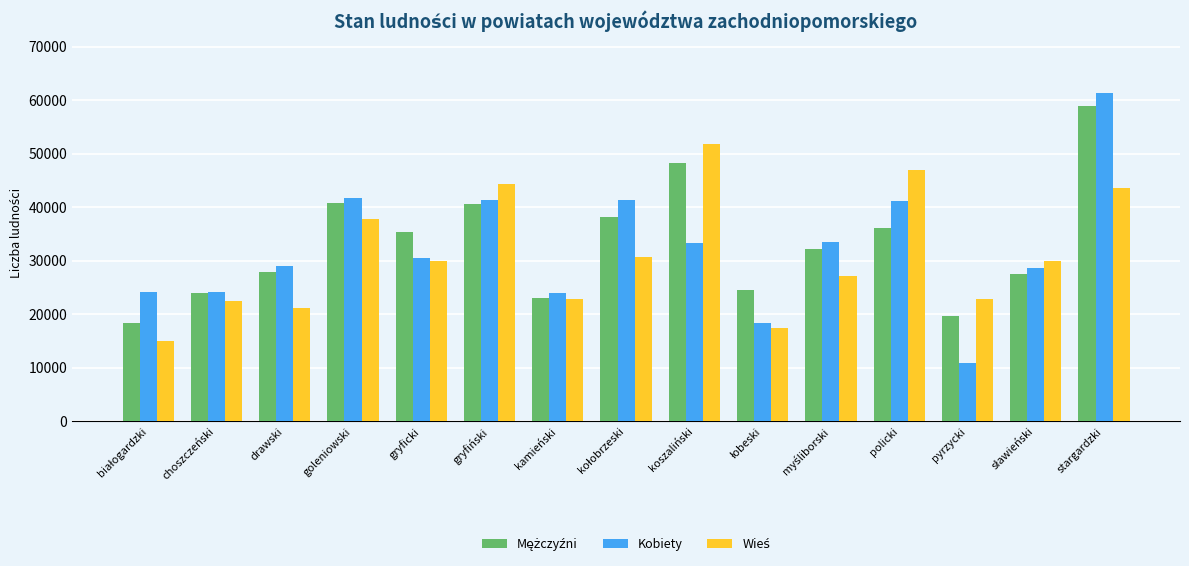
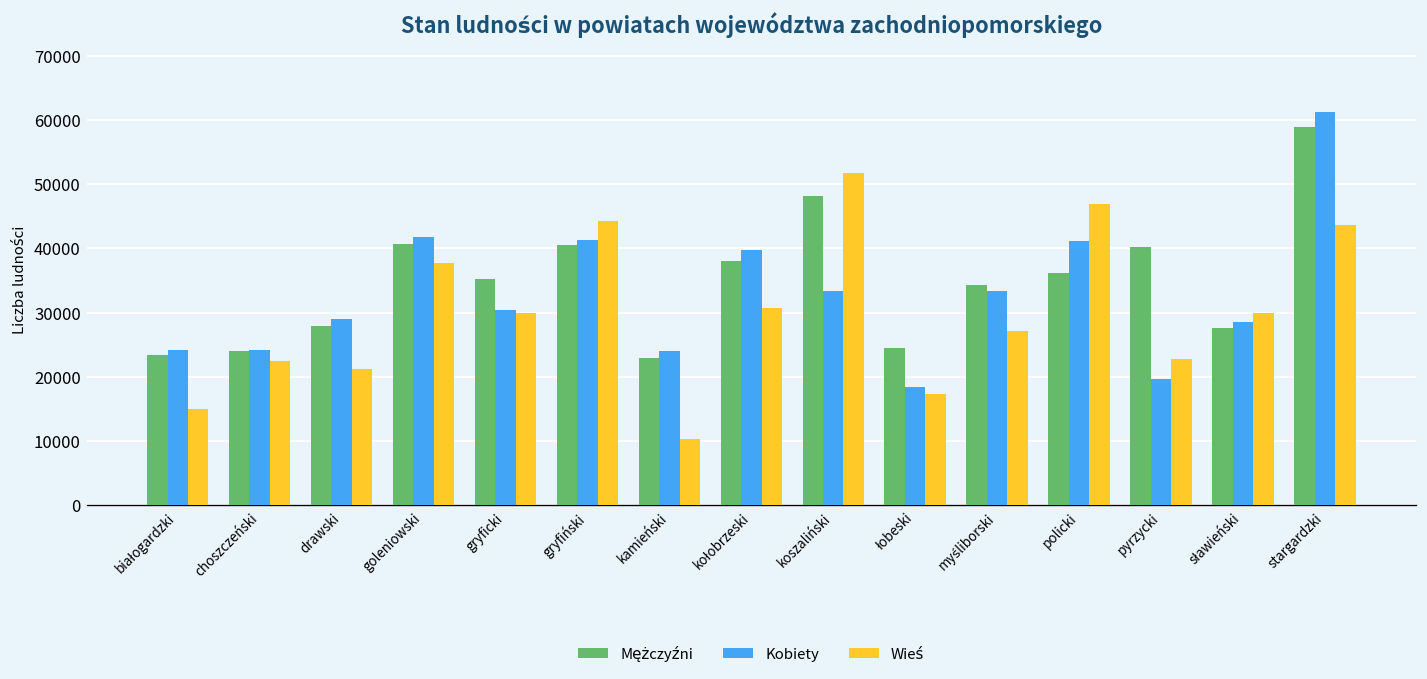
Mężczyźni, białogardzki: 18000 -> 23000
Wieś, kamieński: 23000 -> 10000
Kobiety, kołobrzeski: 41000 -> 40000
Mężczyźni, myśliborski: 32000 -> 34000
Mężczyźni, pyrzycki: 20000 -> 40000
Kobiety, pyrzycki: 11000 -> 20000
